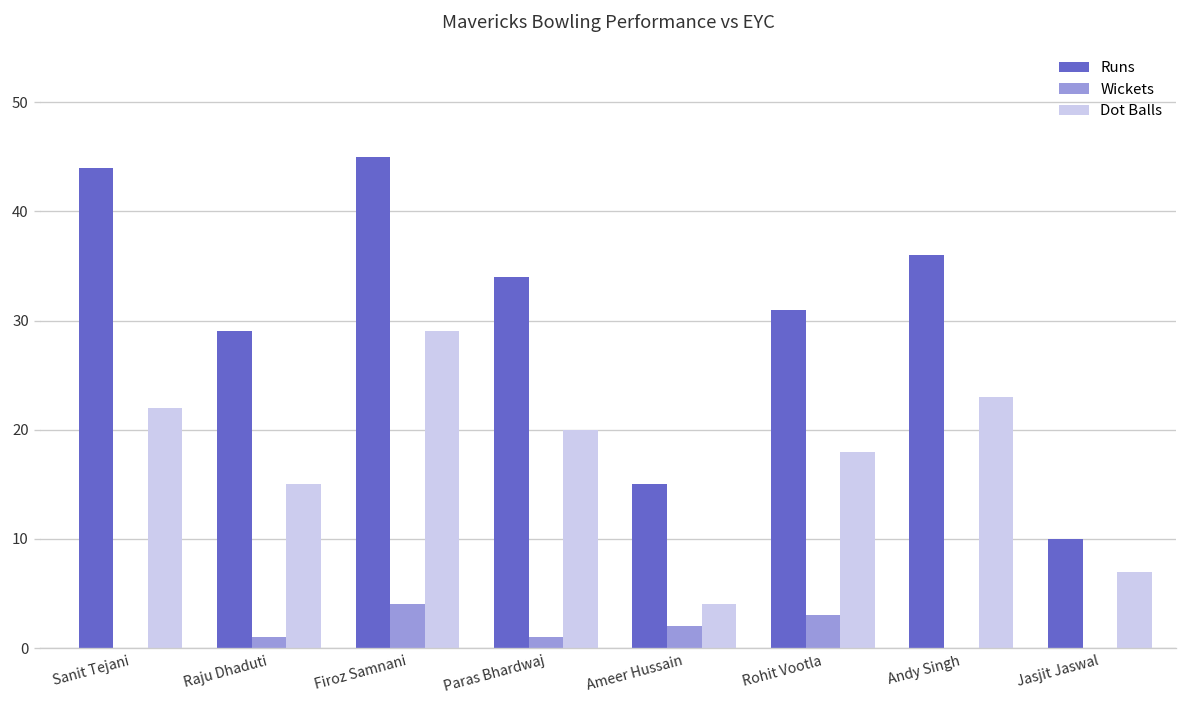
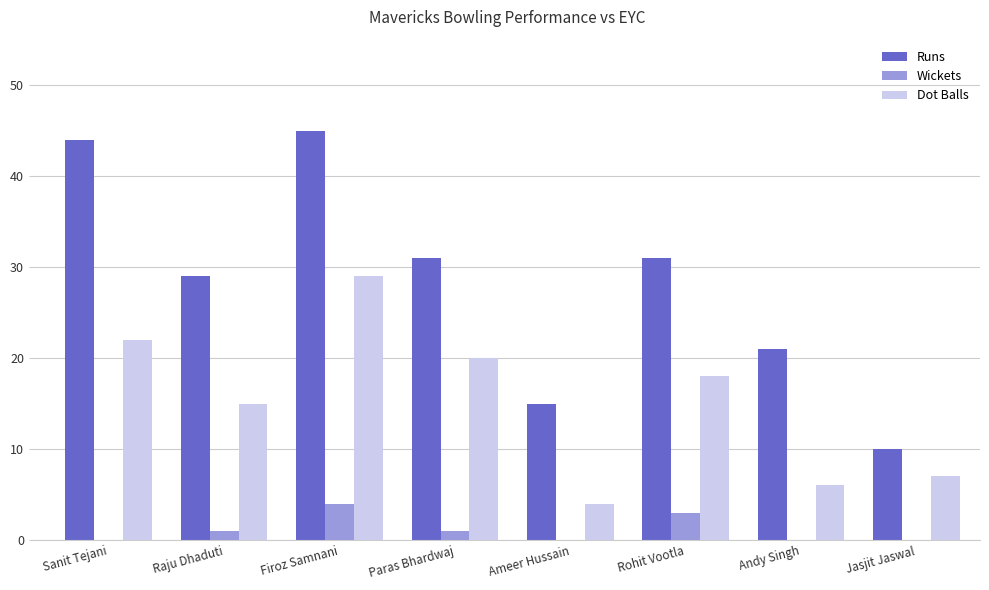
Runs, Paras Bhardwaj: 34 -> 31
Wickets, Ameer Hussain: 2 -> 0
Runs, Andy Singh: 36 -> 21
Dot Balls, Andy Singh: 23 -> 6
